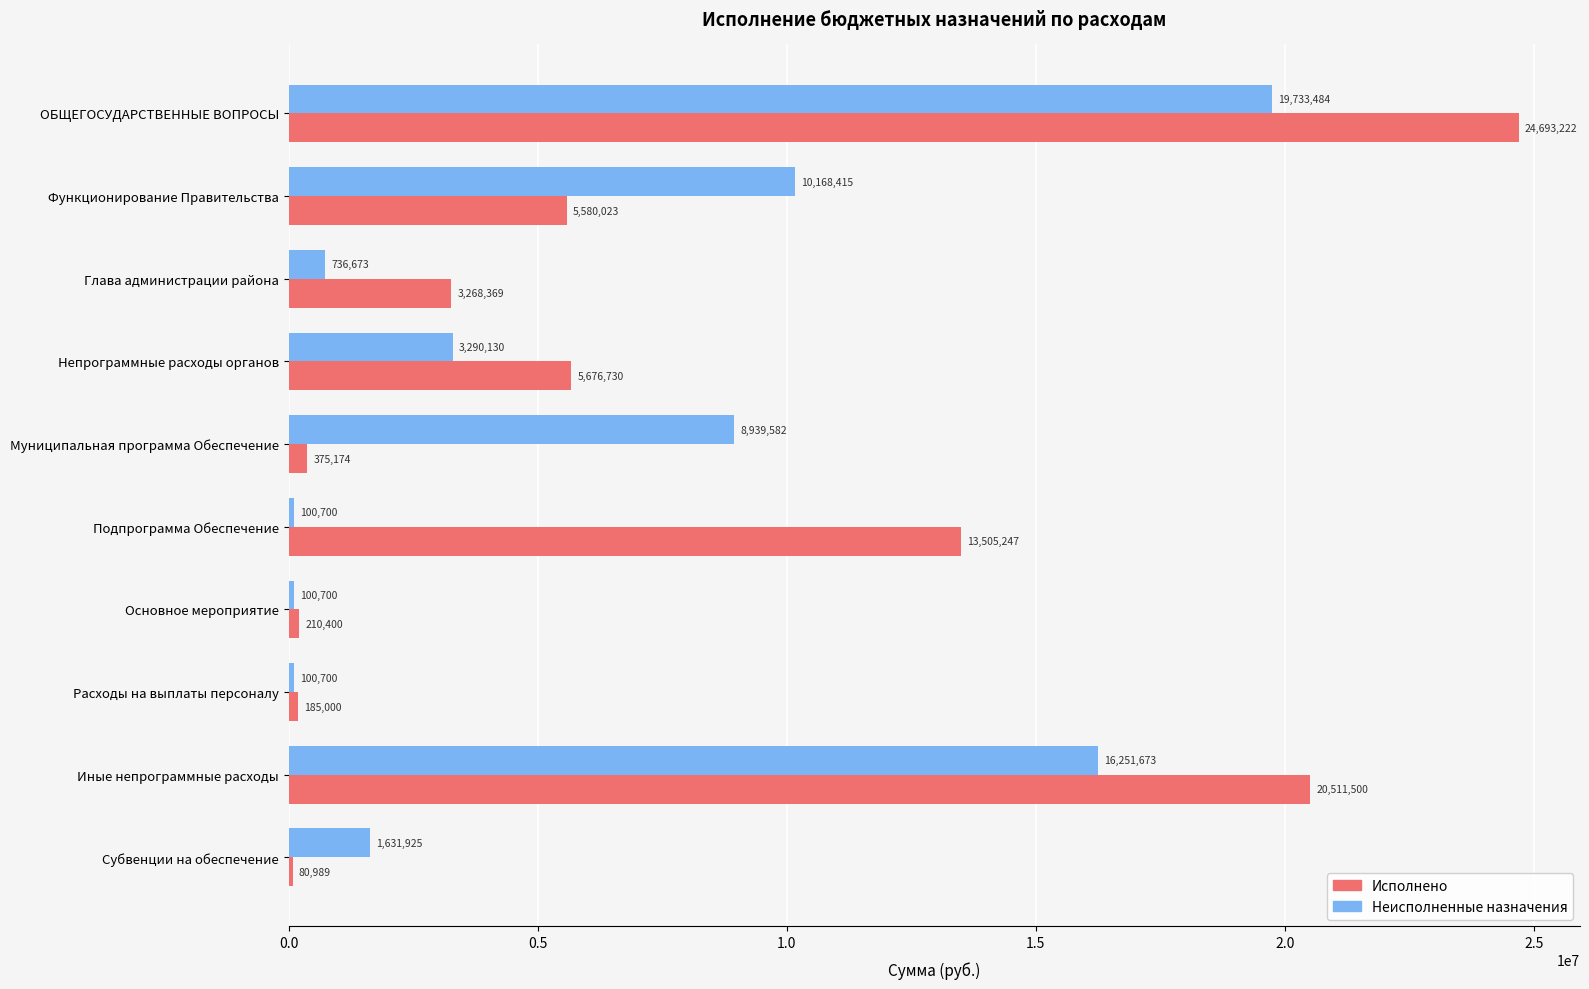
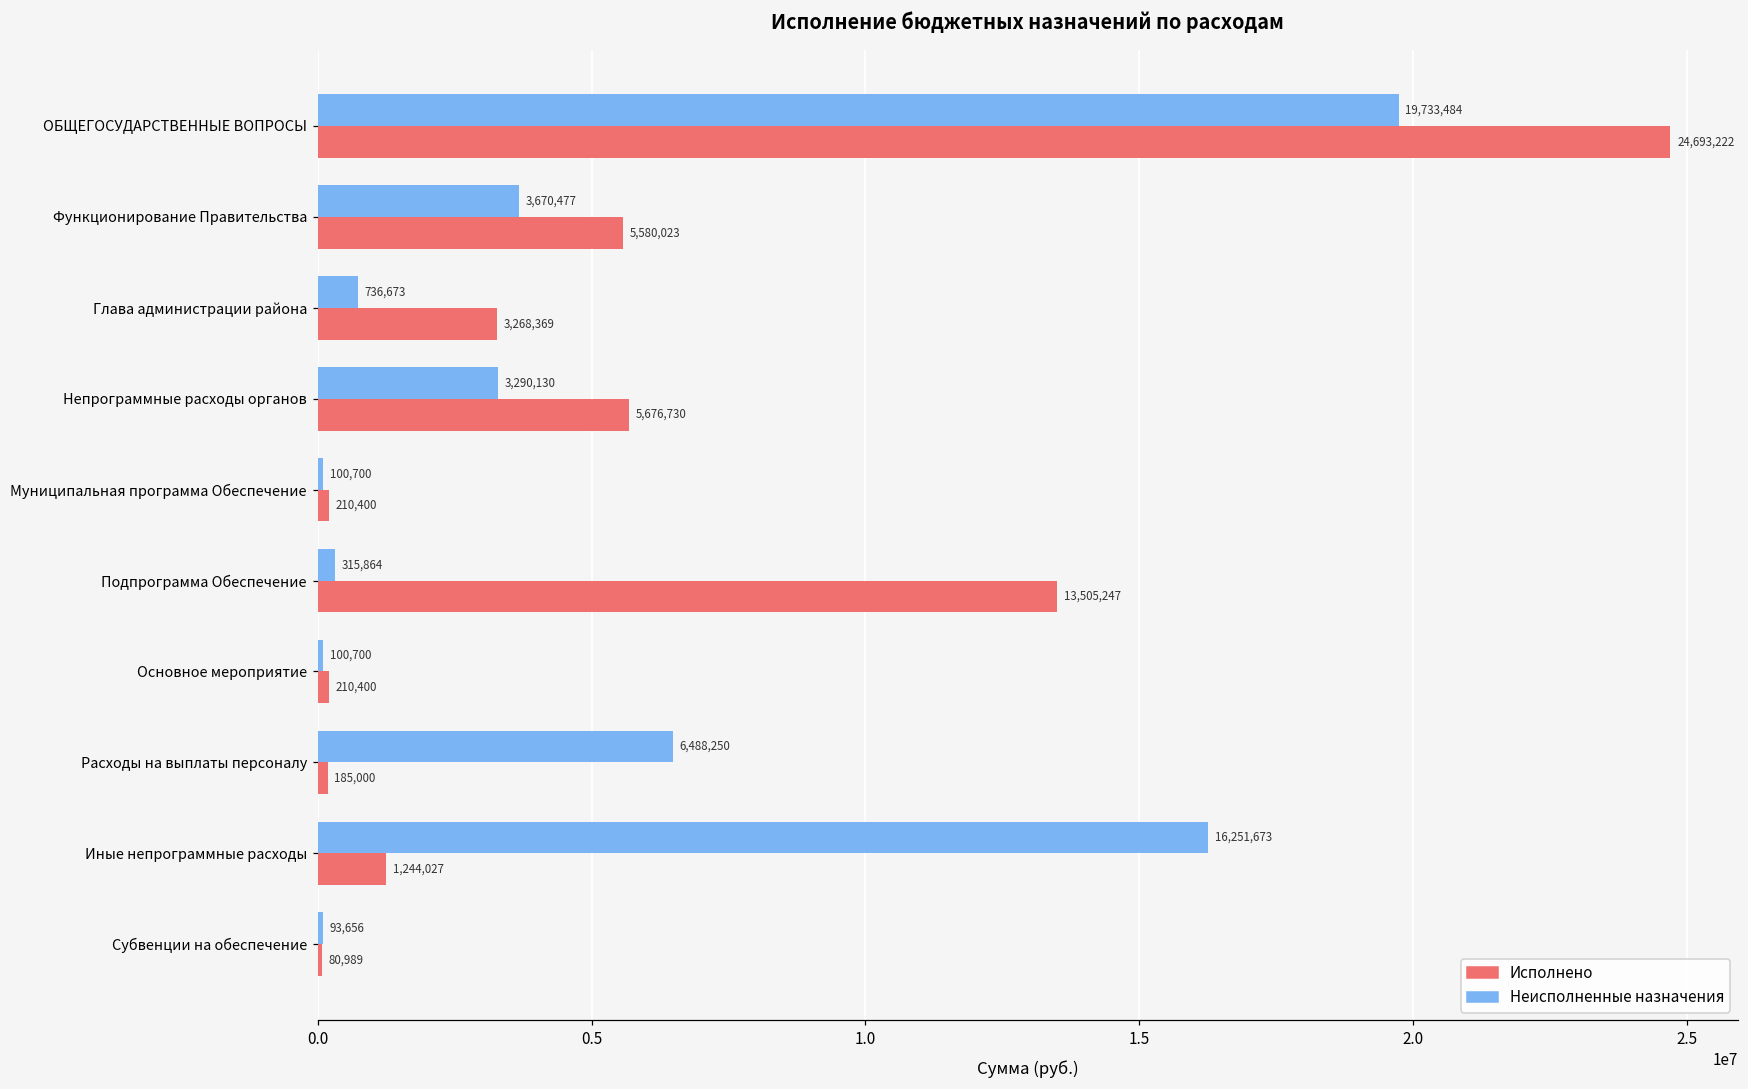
Неисполненные назначения, Функционирование Правительства: 10,168,415 -> 3,670,477
Неисполненные назначения, Муниципальная программа Обеспечение: 8,939,582 -> 100,700
Исполнено, Муниципальная программа Обеспечение: 375,174 -> 210,400
Неисполненные назначения, Подпрограмма Обеспечение: 100,700 -> 315,864
Неисполненные назначения, Расходы на выплаты персоналу: 100,700 -> 6,488,250
Исполнено, Иные непрограммные расходы: 20,511,500 -> 1,244,027
Неисполненные назначения, Субвенции на обеспечение: 1,631,925 -> 93,656
